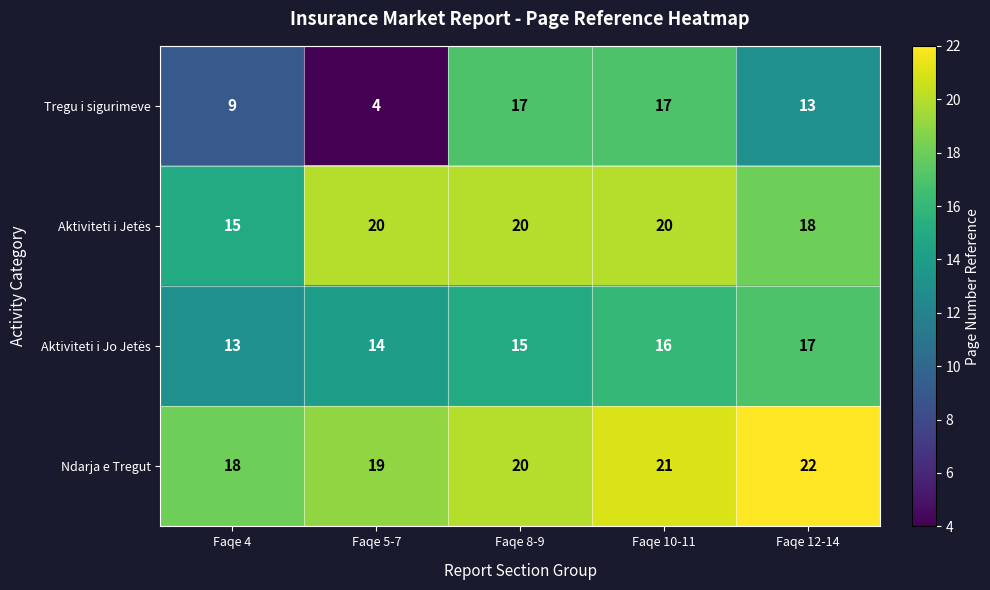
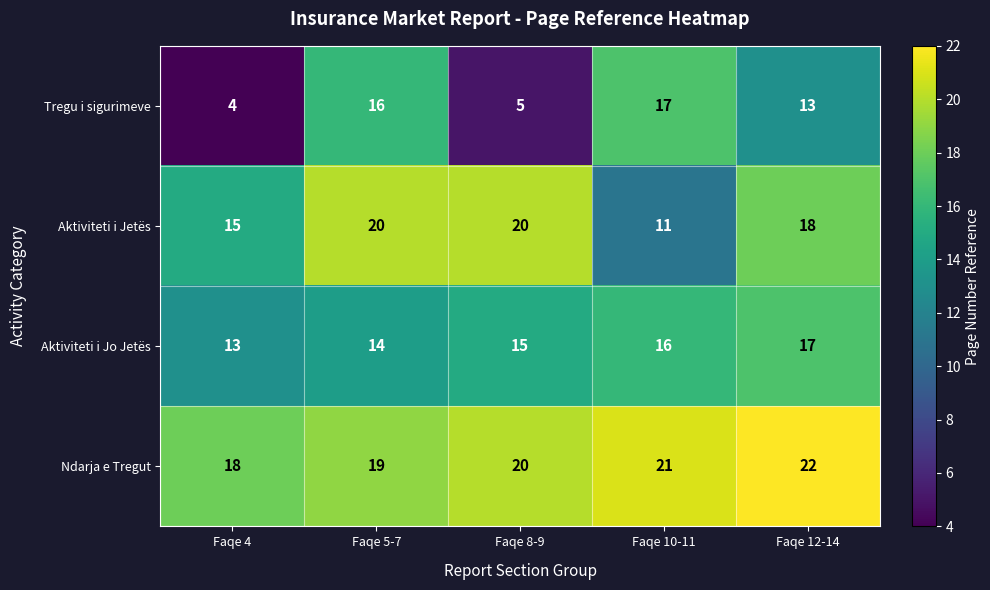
Tregu i sigurimeve, Faqe 4: 9 -> 4
Tregu i sigurimeve, Faqe 5-7: 4 -> 16
Tregu i sigurimeve, Faqe 8-9: 17 -> 5
Aktiviteti i Jetës, Faqe 10-11: 20 -> 11
